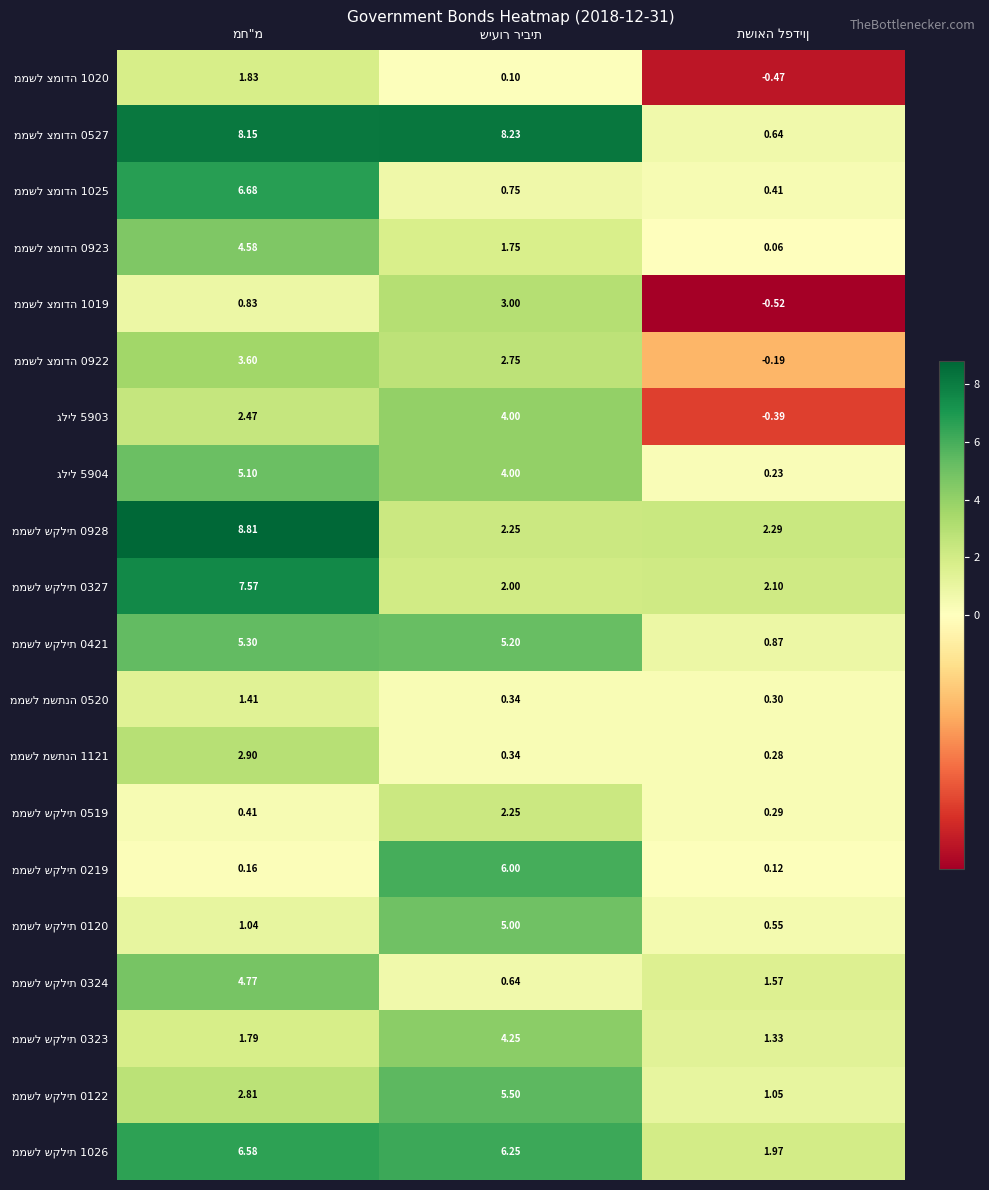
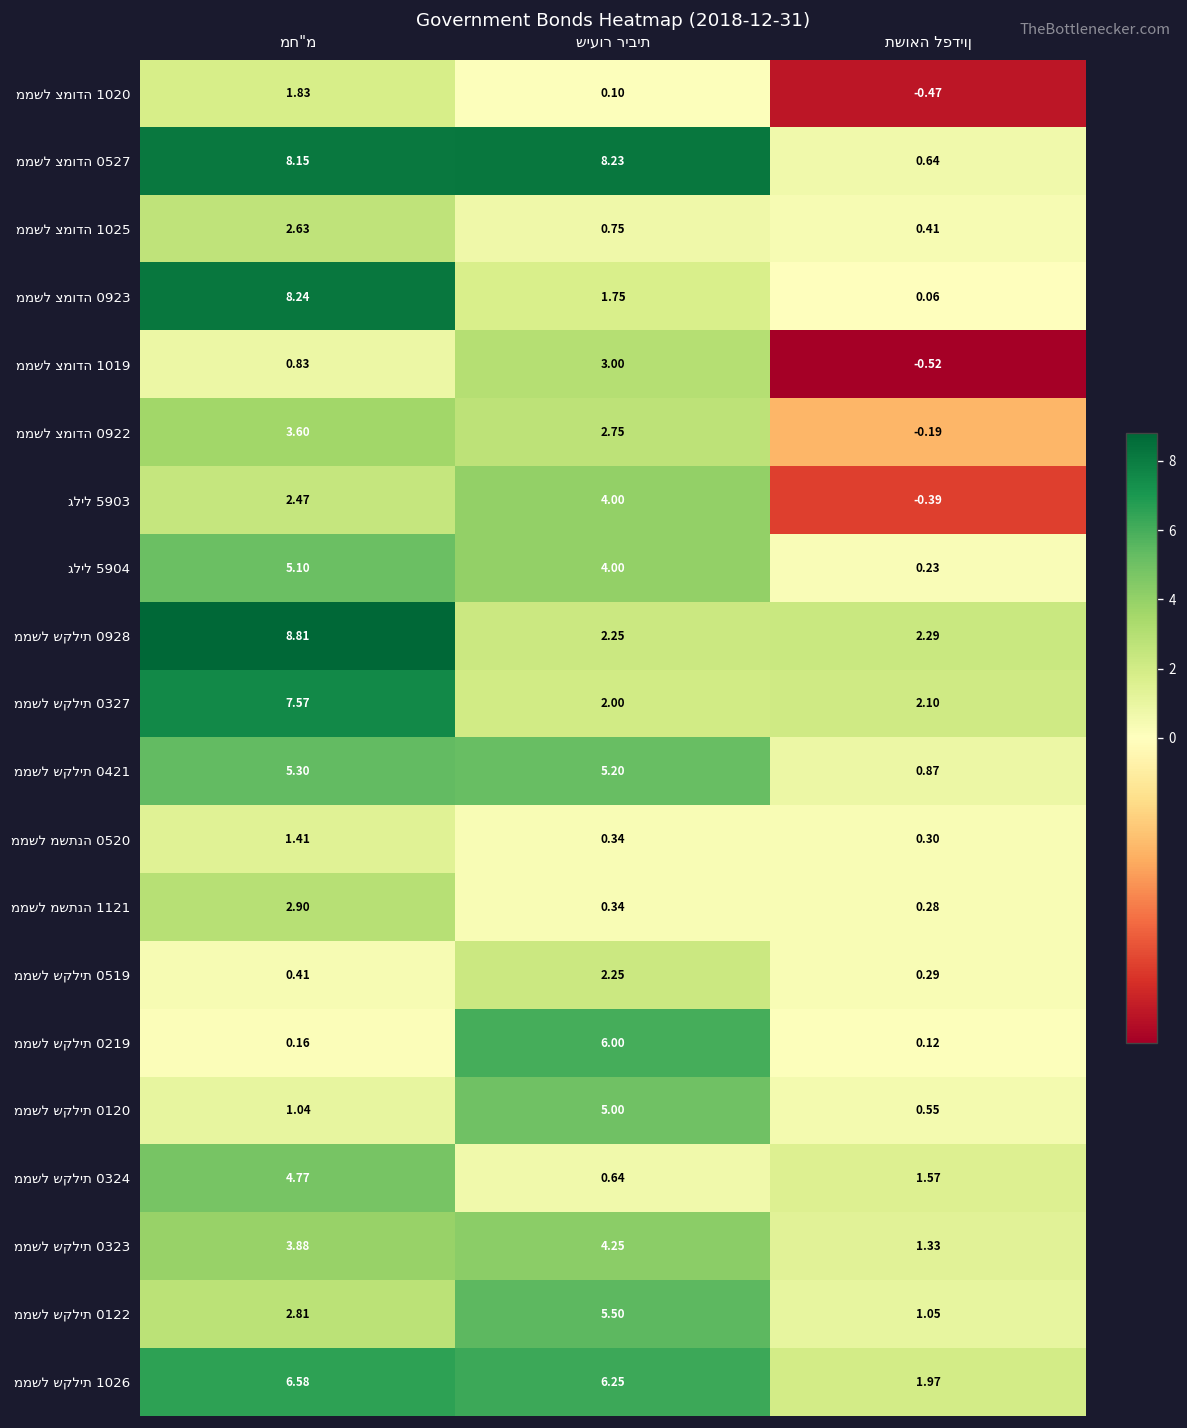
ממשל צמודה 1025, מח"מ: 6.68 -> 2.63
ממשל צמודה 0923, מח"מ: 4.58 -> 8.24
ממשל שקלית 0323, מח"מ: 1.79 -> 3.88
